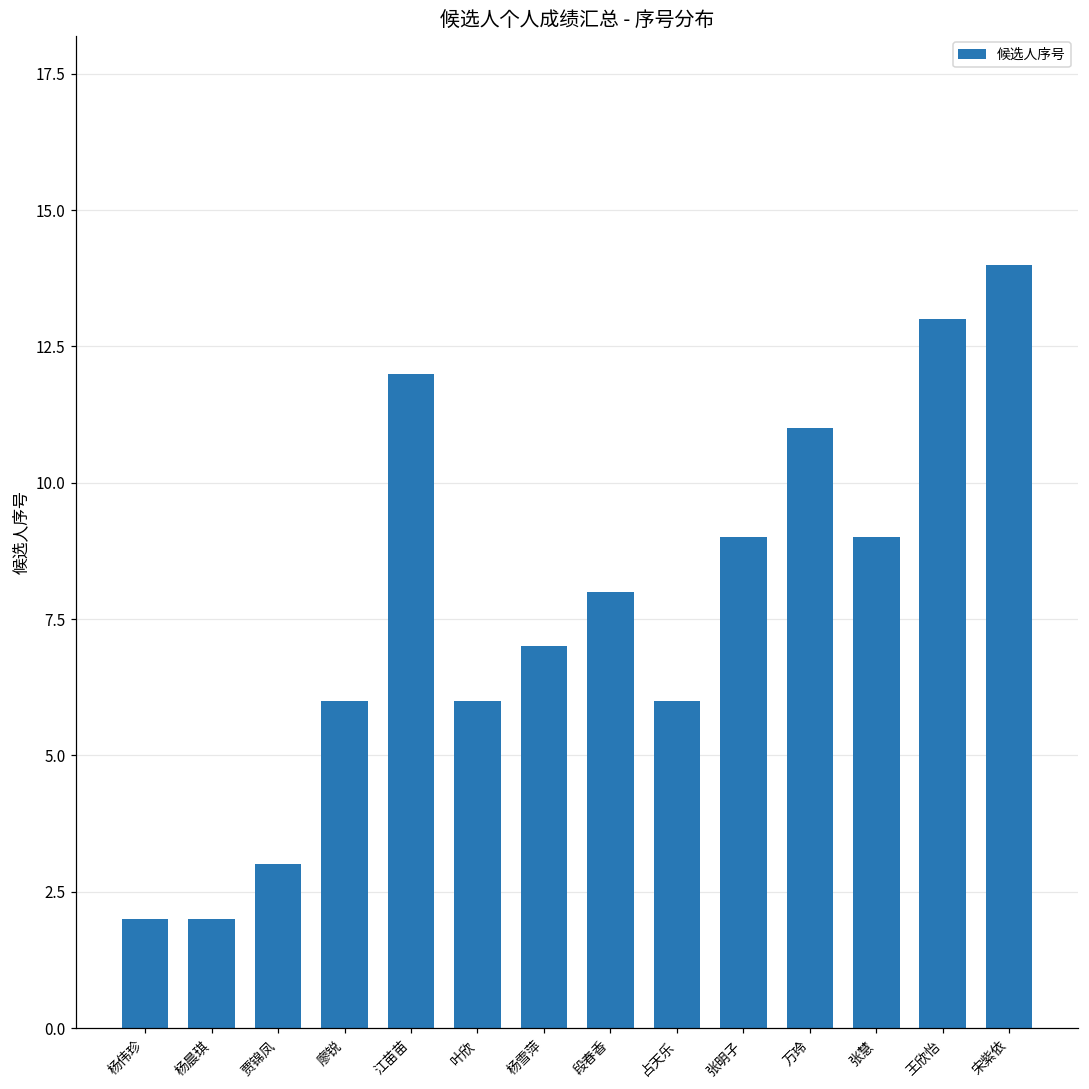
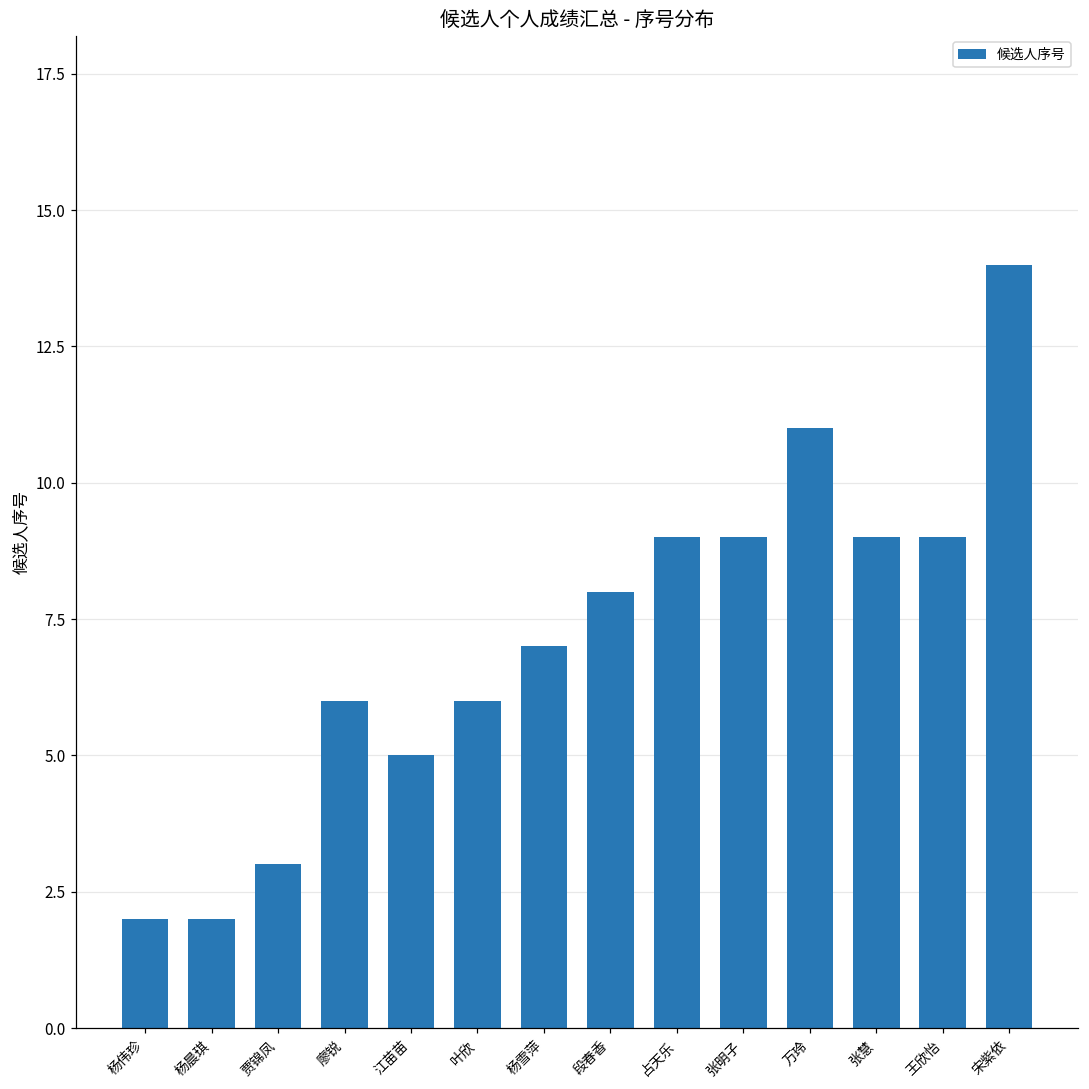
江苗苗: 12 -> 5
占天乐: 6 -> 9
王欣怡: 13 -> 9
